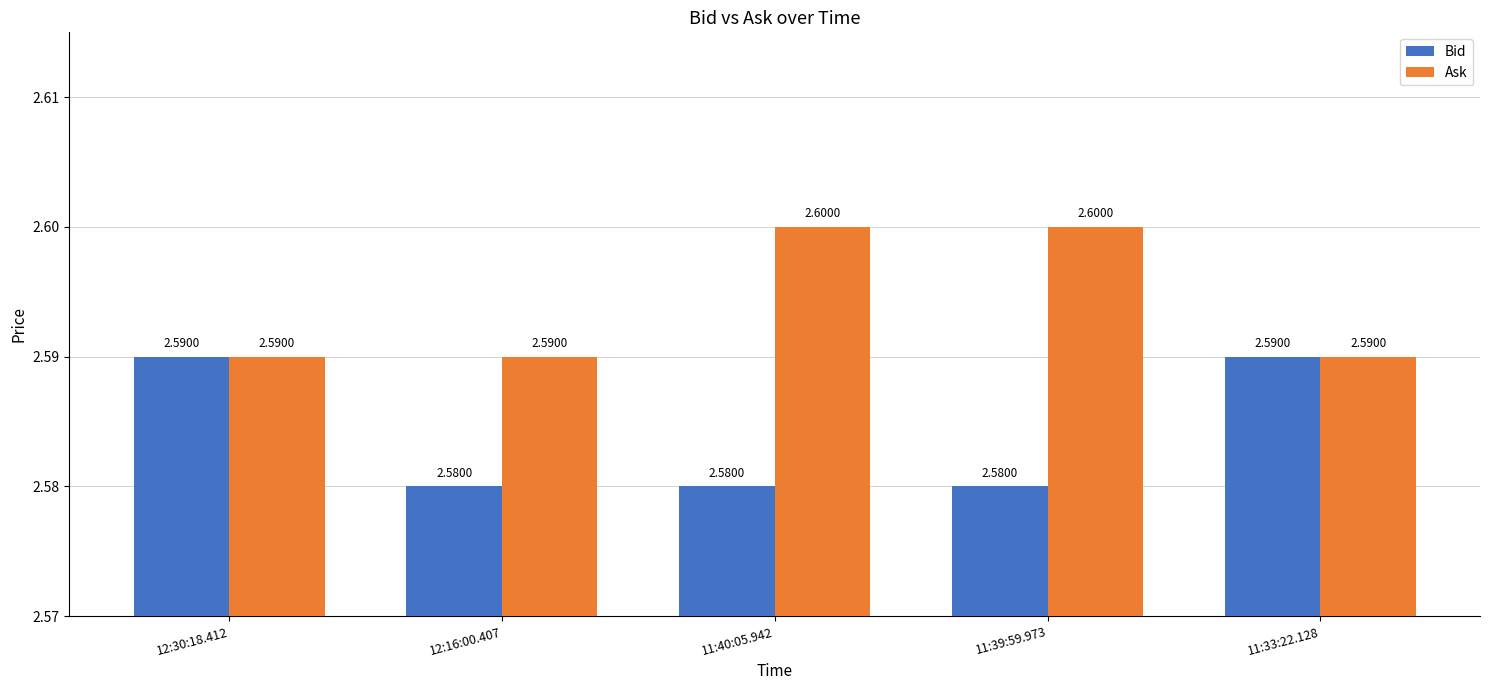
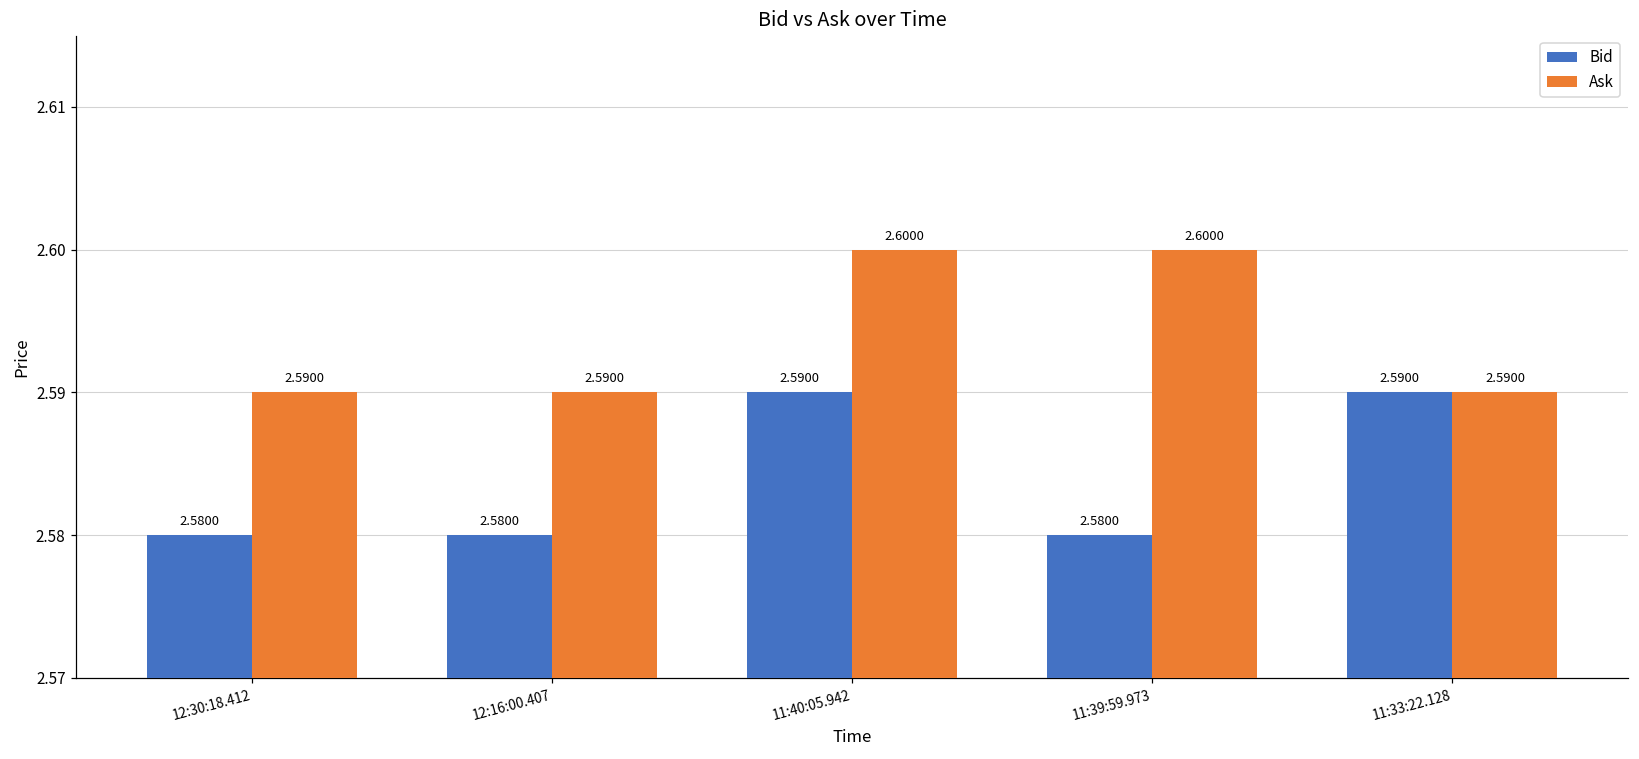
Bid, 12:30:18.412: 2.5900 -> 2.5800
Bid, 11:40:05.942: 2.5800 -> 2.5900
